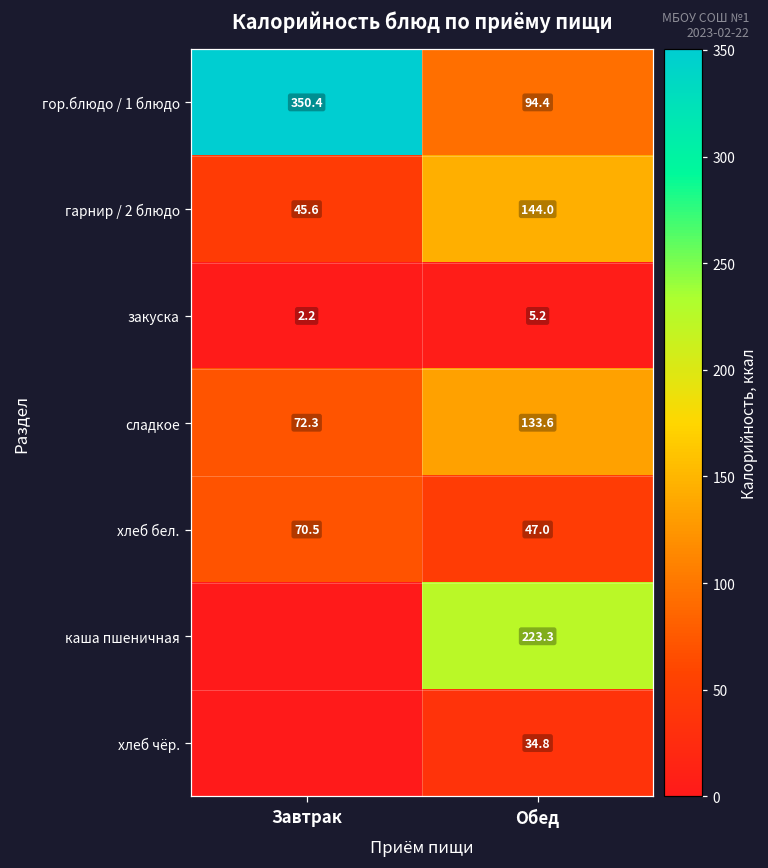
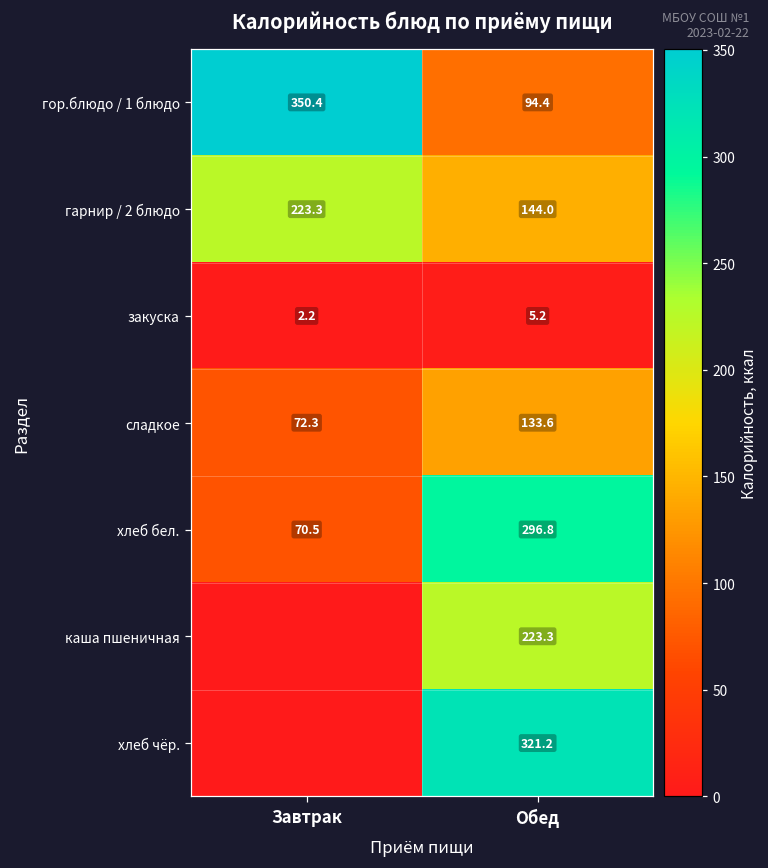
гарнир / 2 блюдо, Завтрак: 45.6 -> 223.3
хлеб бел., Обед: 47.0 -> 296.8
хлеб чёр., Обед: 34.8 -> 321.2
